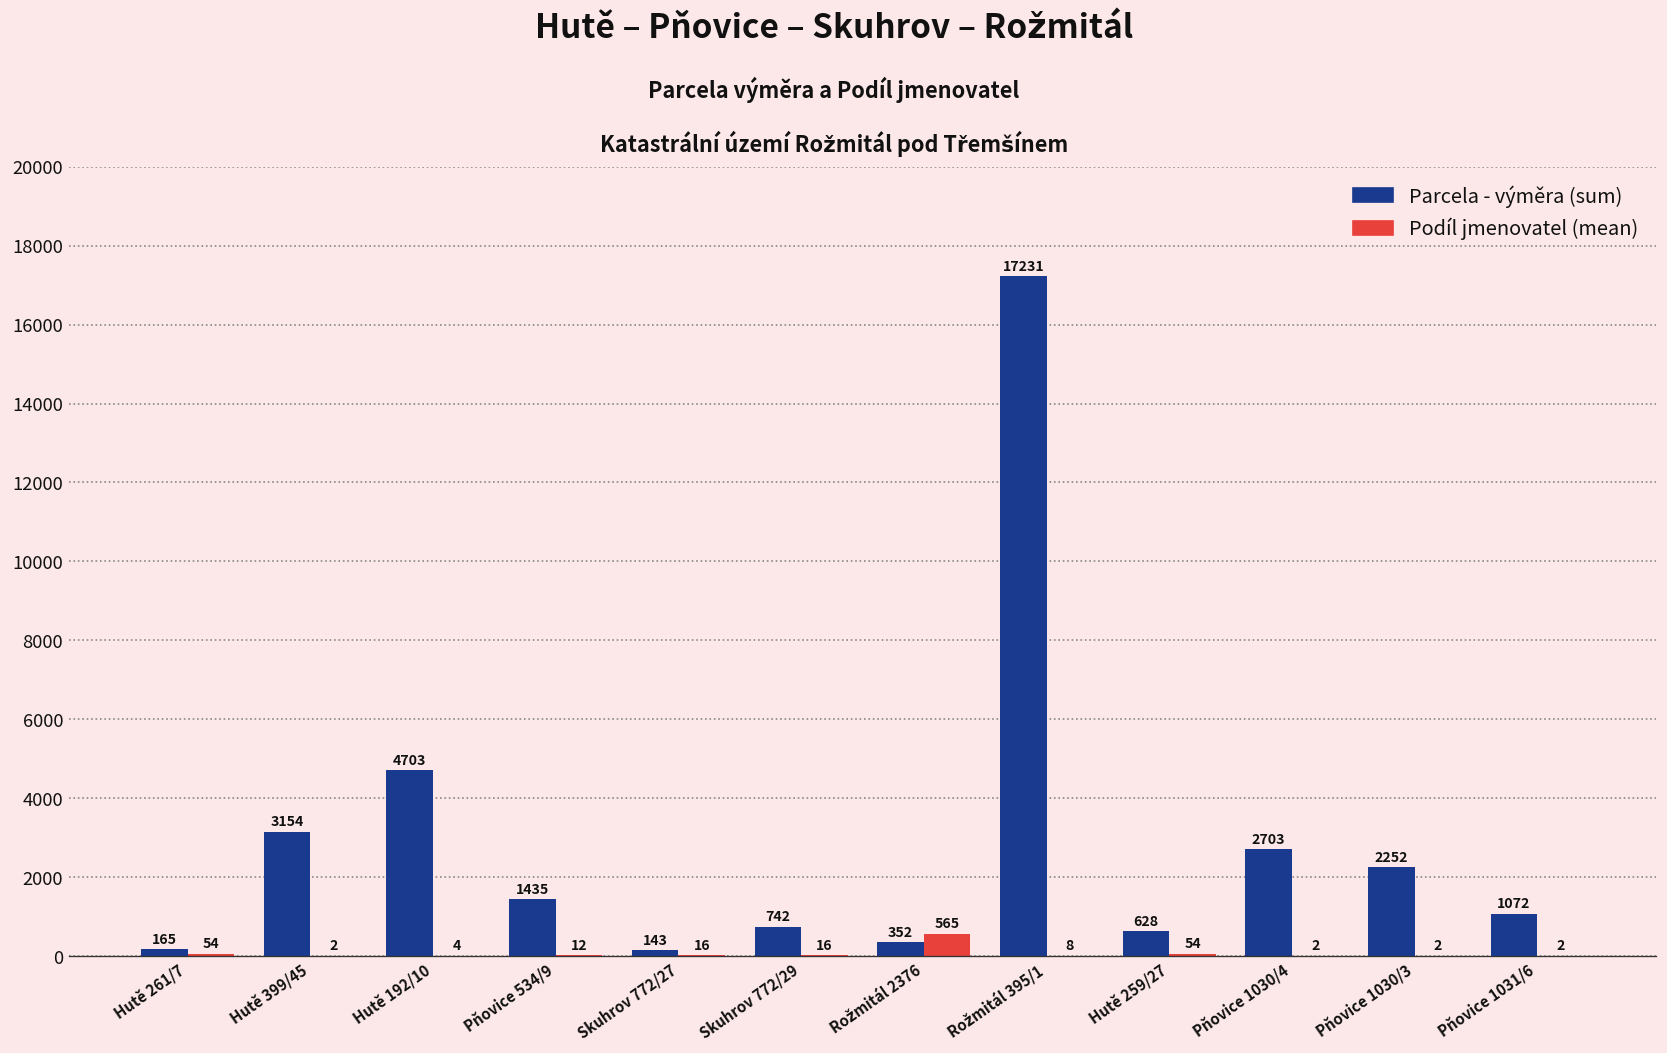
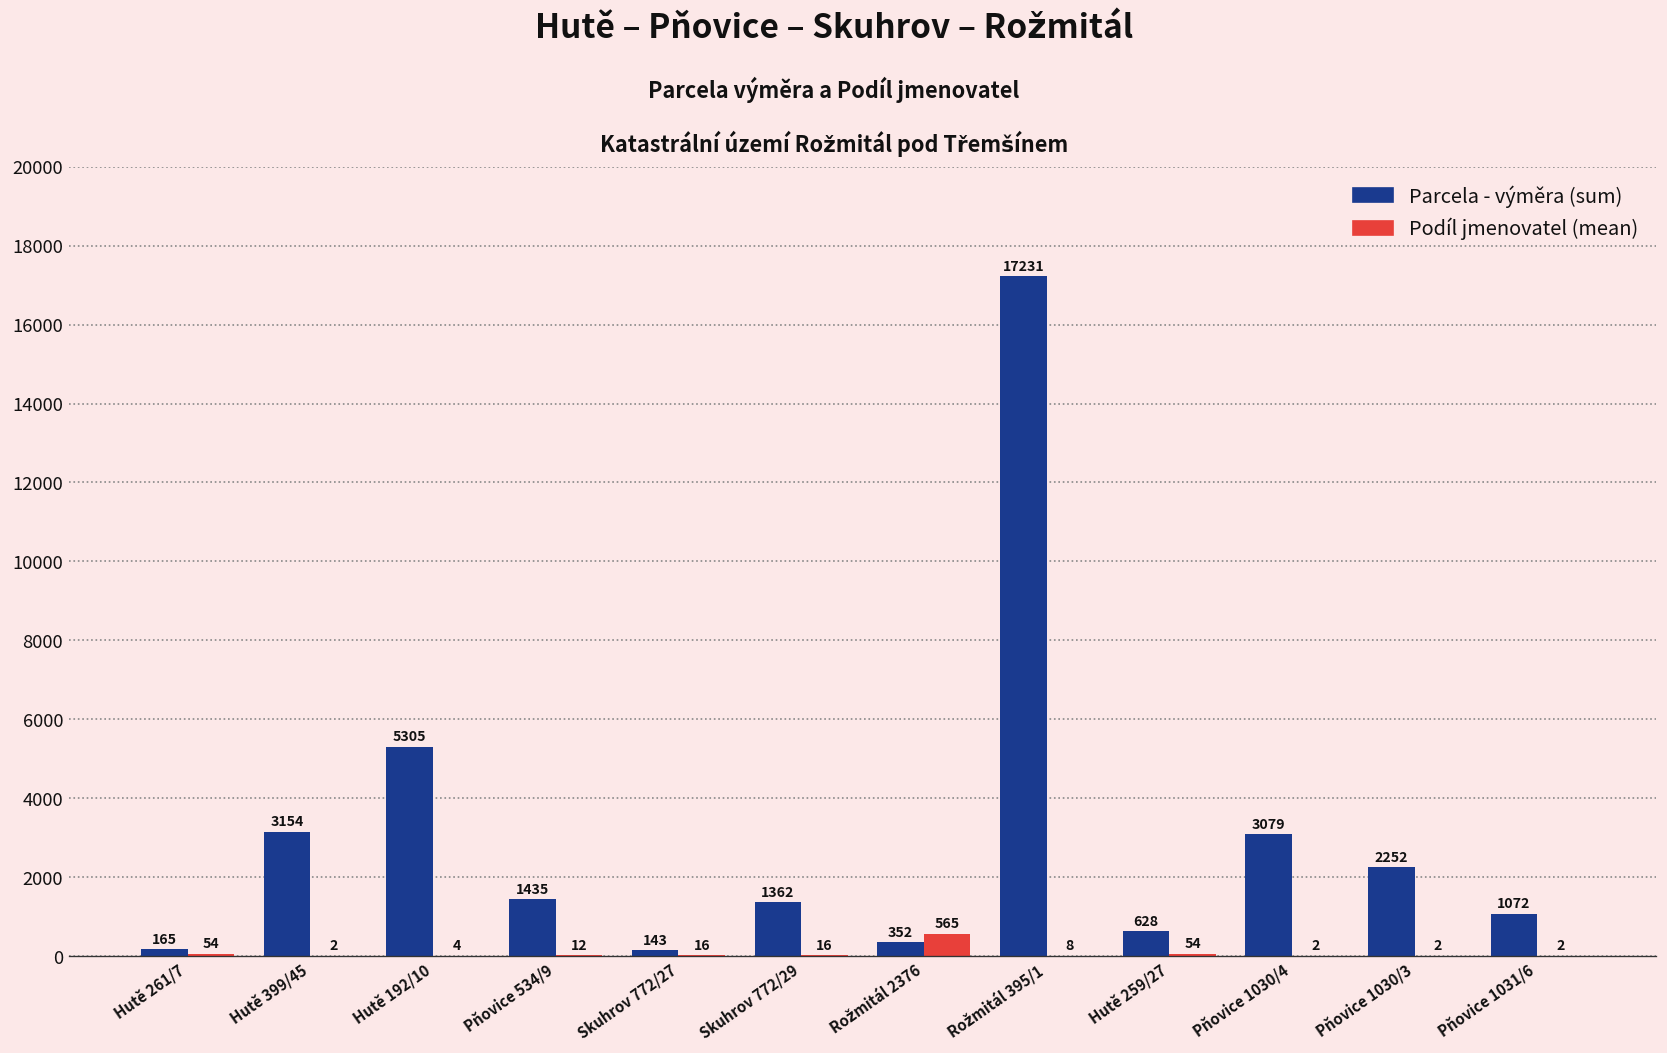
Parcela - výměra (sum), Hutě 192/10: 4703 -> 5305
Parcela - výměra (sum), Skuhrov 772/29: 742 -> 1362
Parcela - výměra (sum), Pňovice 1030/4: 2703 -> 3079
